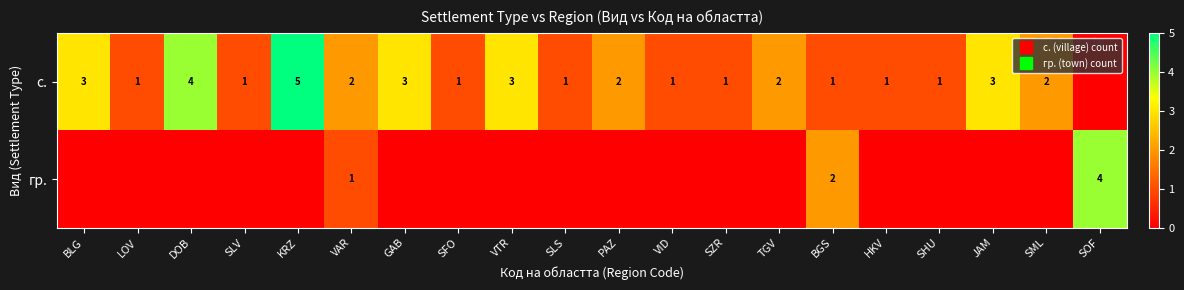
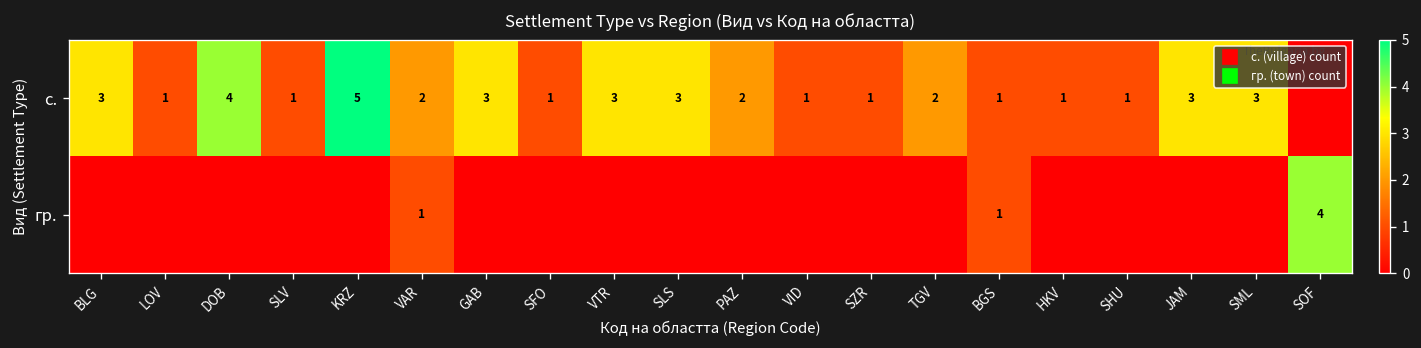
с., SLS: 1 -> 3
с., SML: 2 -> 3
гр., BGS: 2 -> 1
